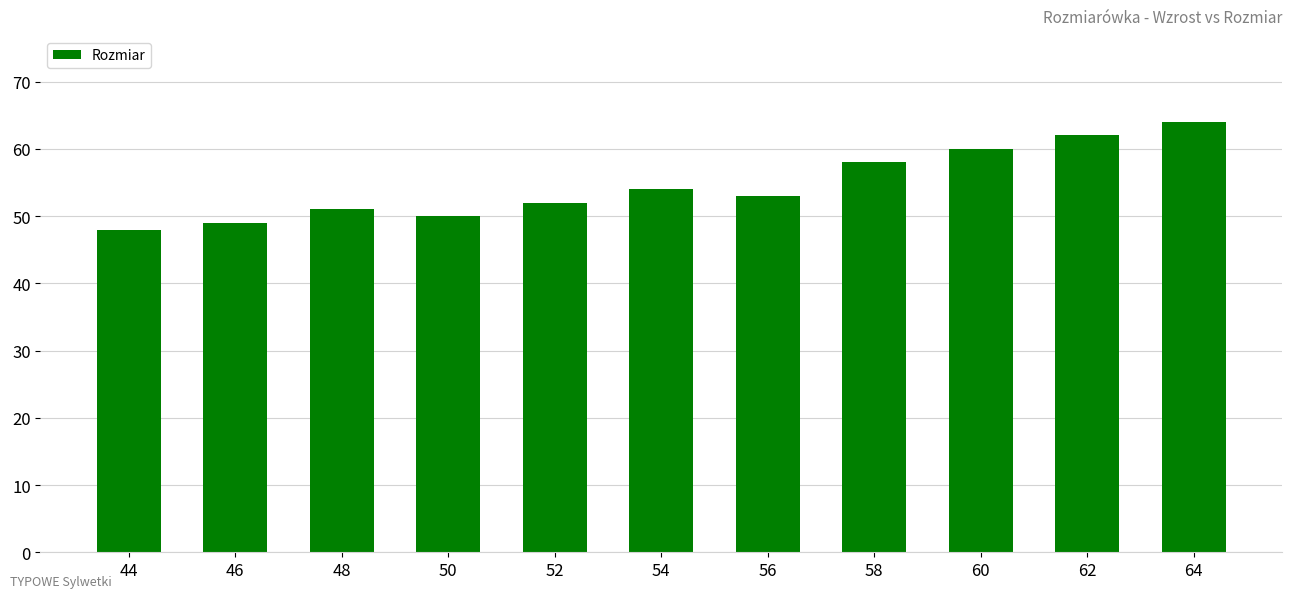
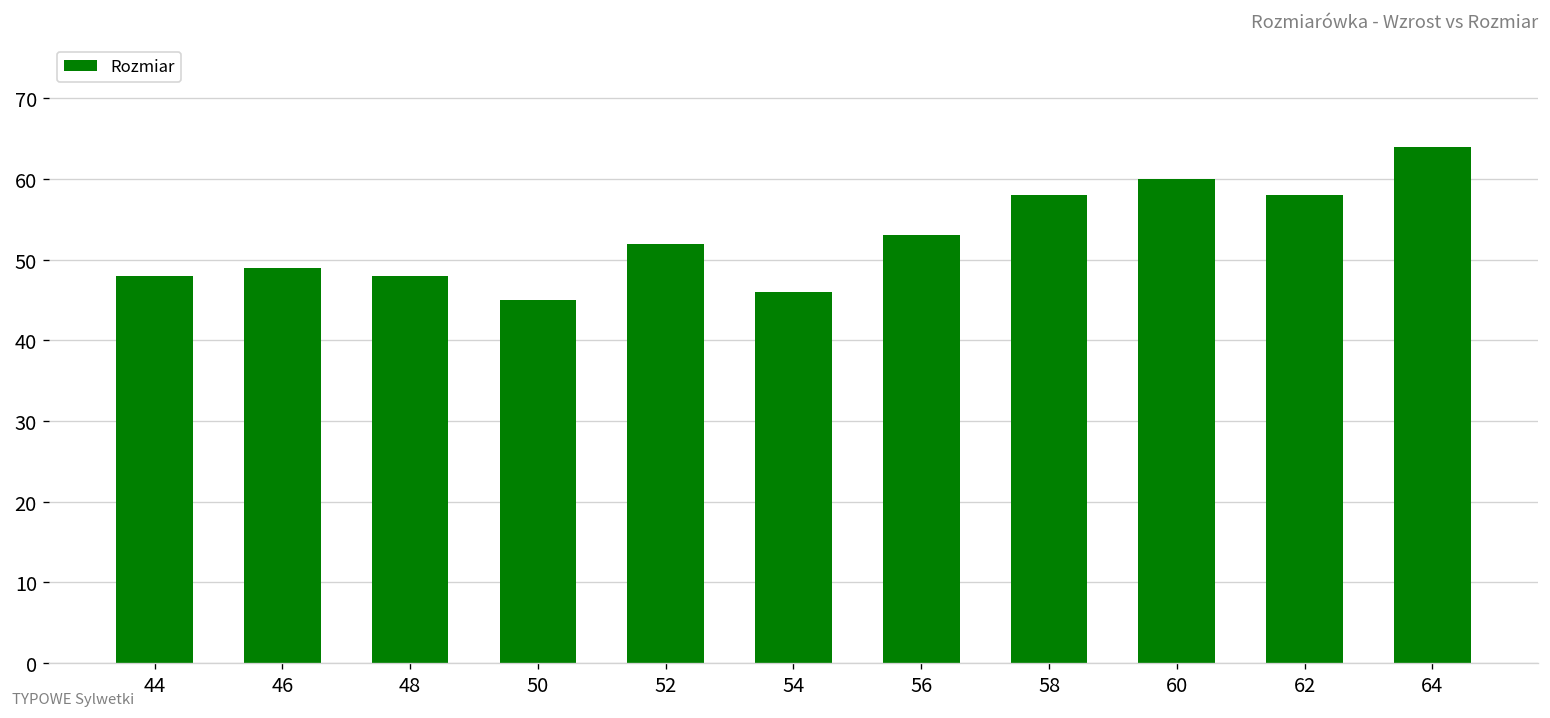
48: 51 -> 48
50: 50 -> 45
54: 54 -> 46
62: 62 -> 58
